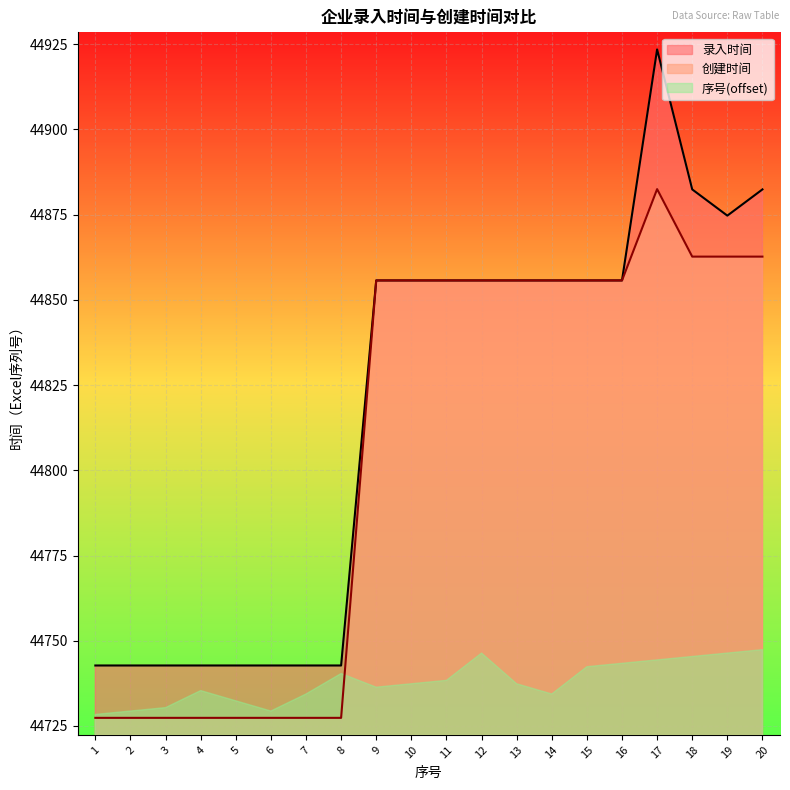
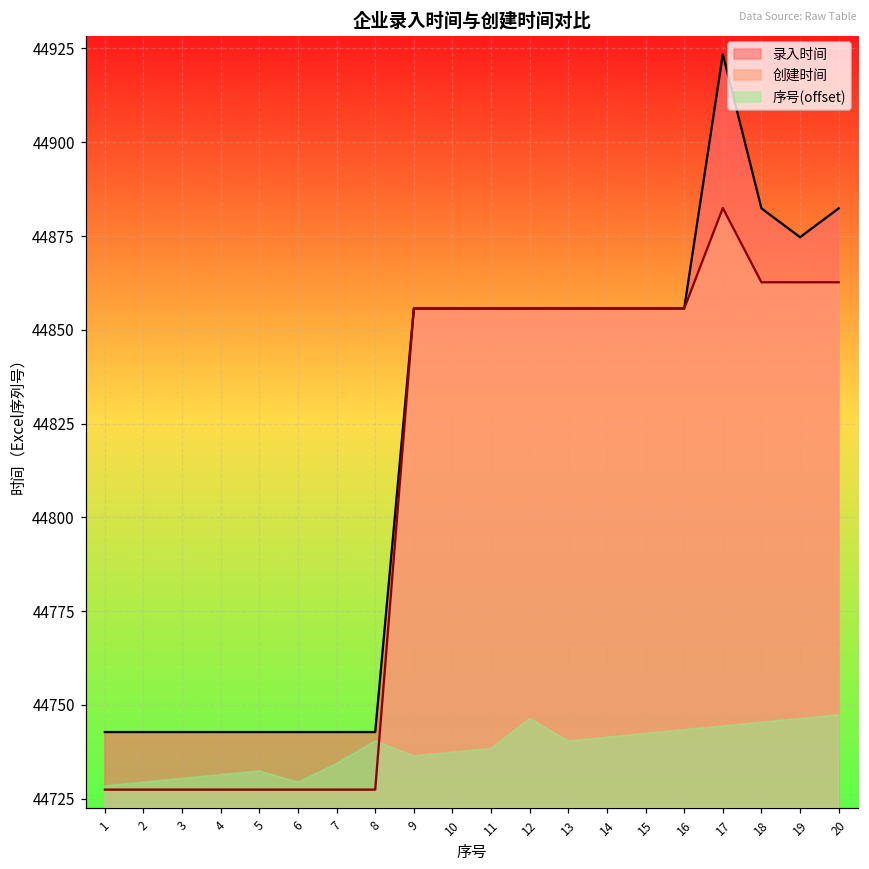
序号(offset), 4: 44735 -> 44731
序号(offset), 13: 44737 -> 44740
序号(offset), 14: 44734 -> 44741
